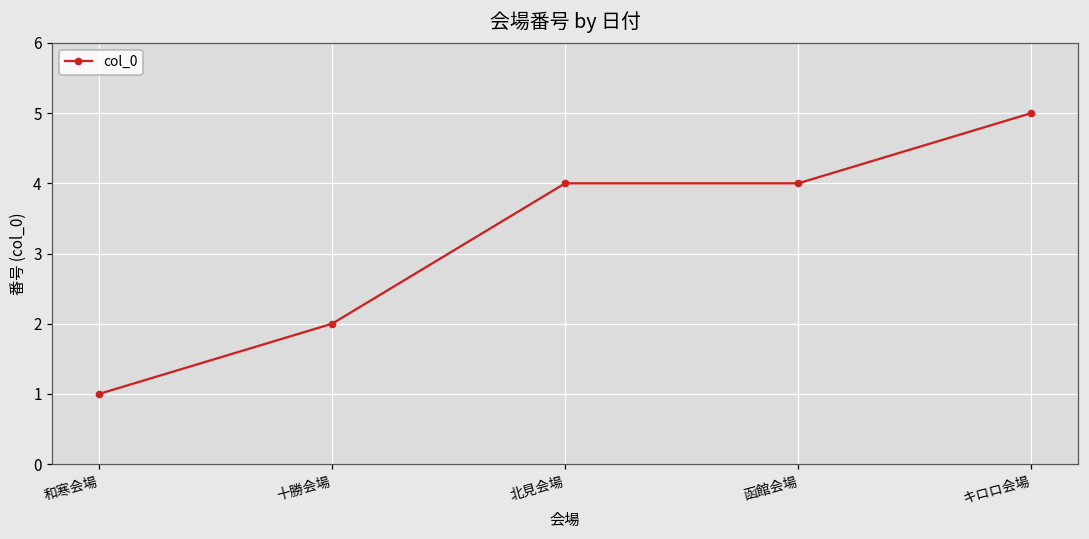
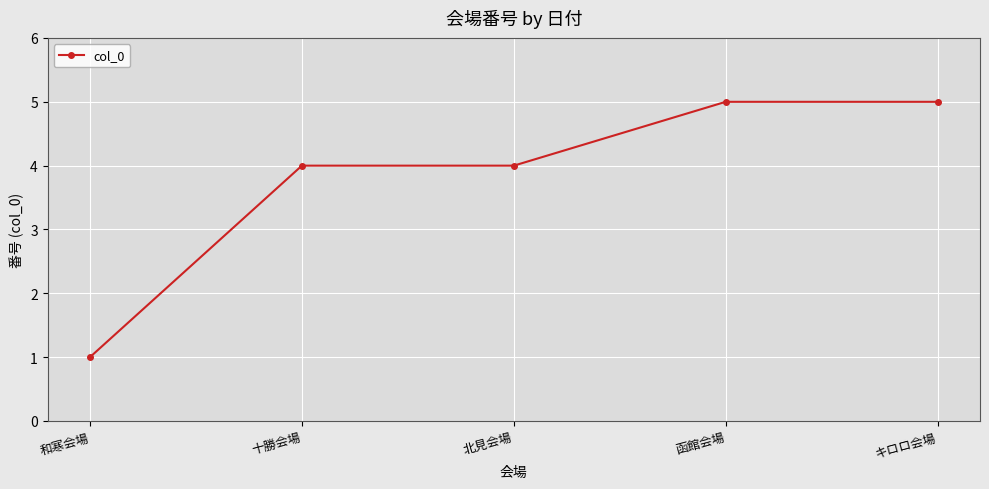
十勝会場: 2 -> 4
函館会場: 4 -> 5
